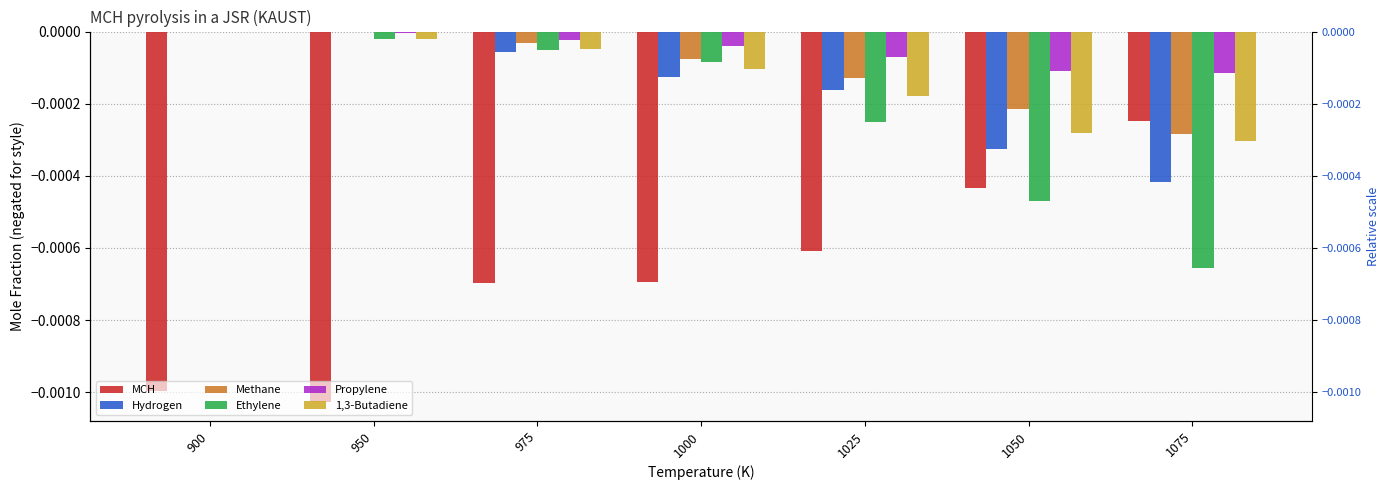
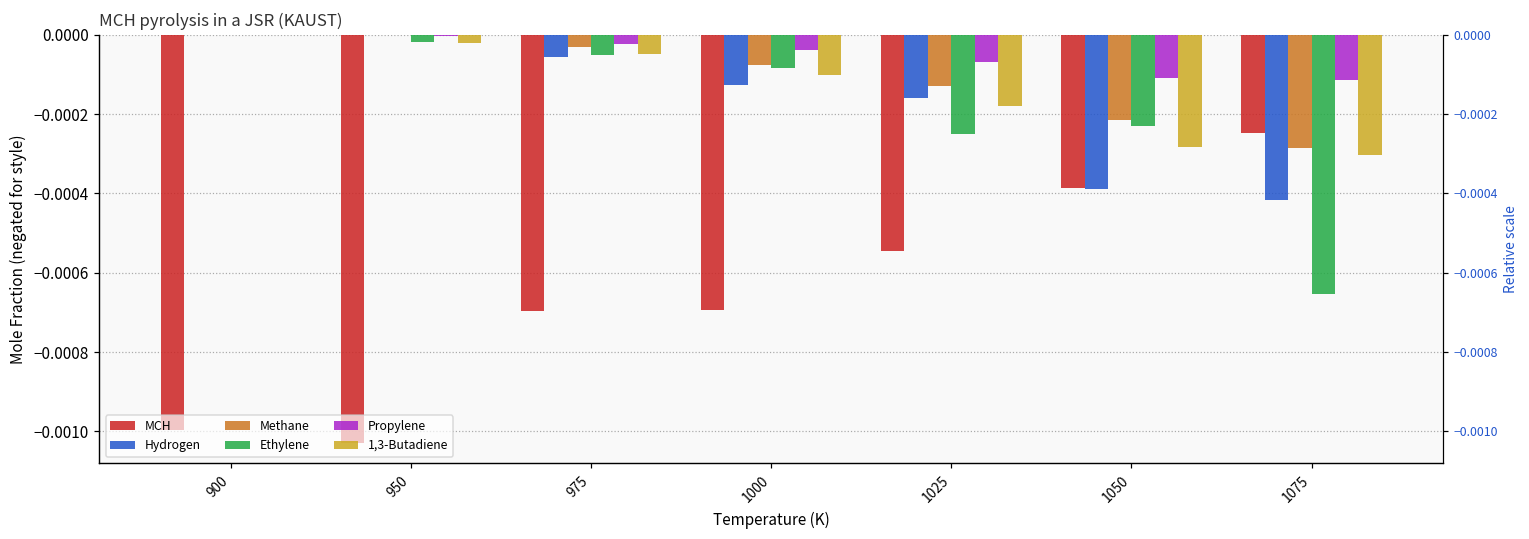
MCH, 1025: -0.00061 -> -0.00055
MCH, 1050: -0.00043 -> -0.00039
Hydrogen, 1050: -0.00033 -> -0.00039
Ethylene, 1050: -0.00047 -> -0.00023
